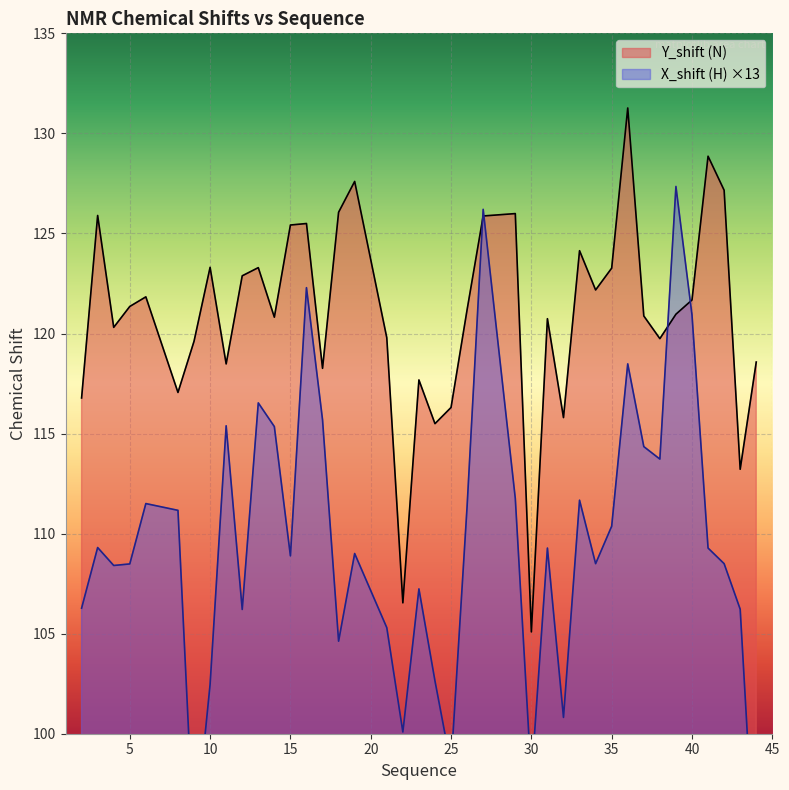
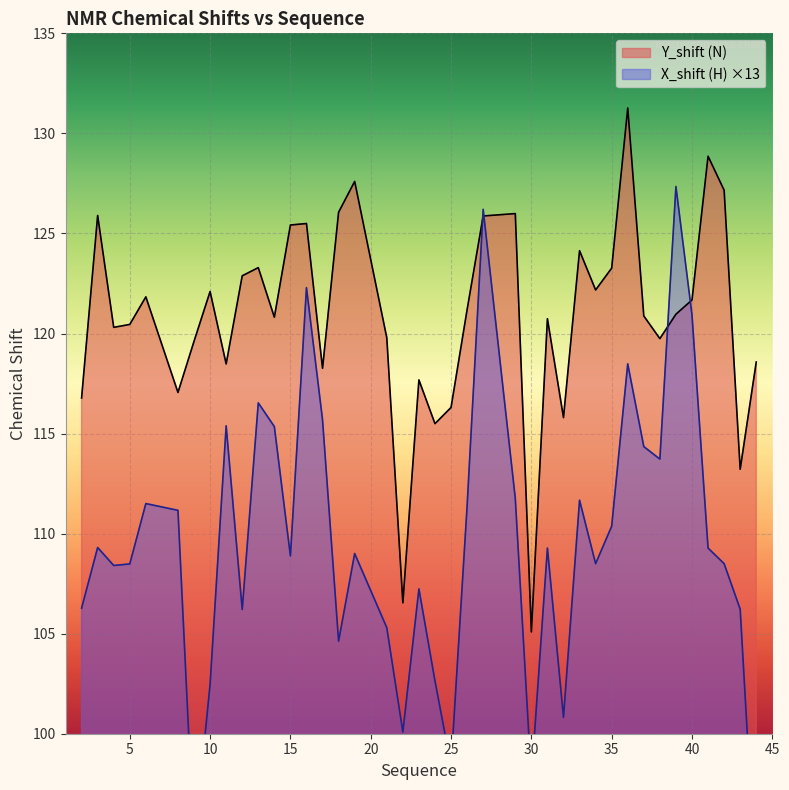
Y_shift (N), 5: 121.4 -> 120.5
Y_shift (N), 10: 123.3 -> 122.1
